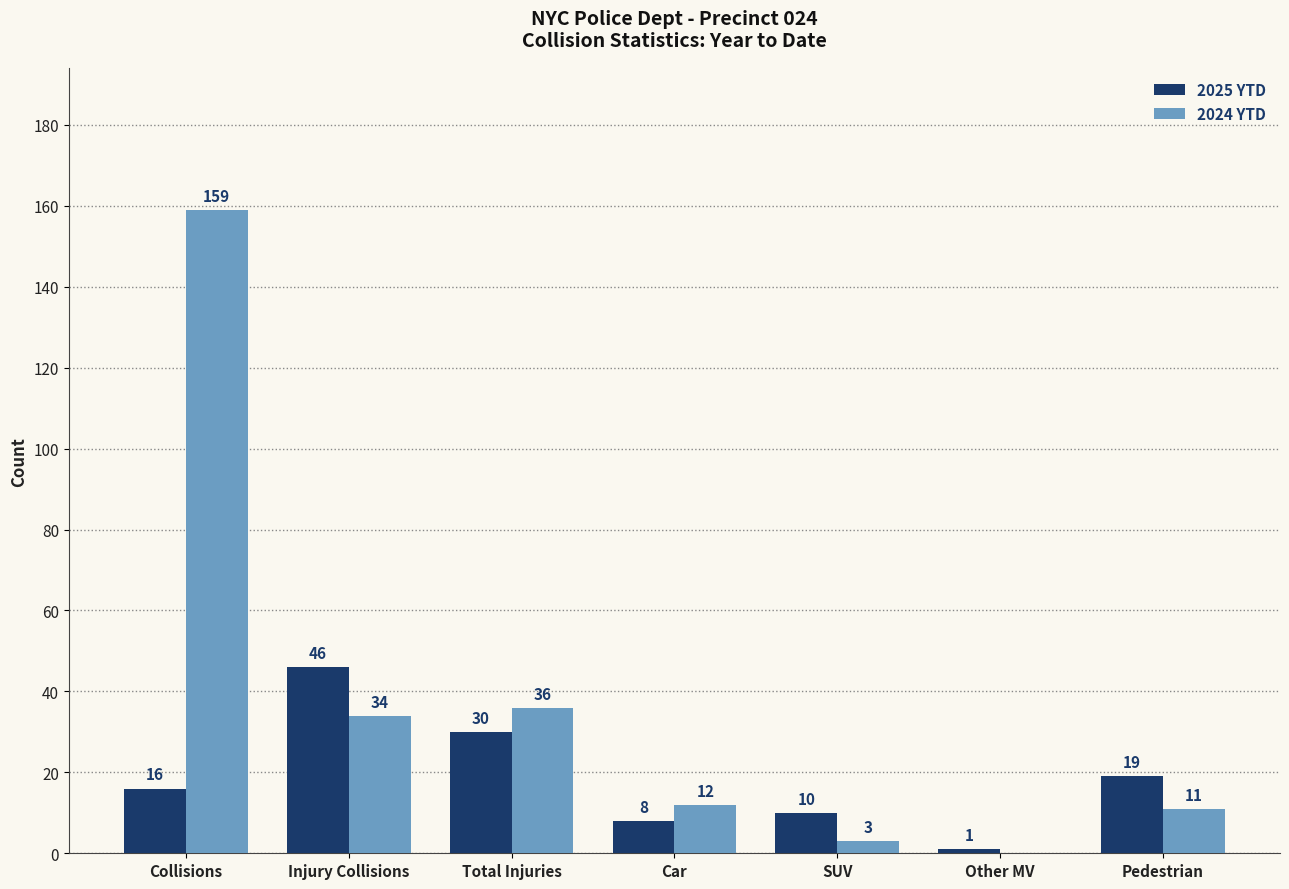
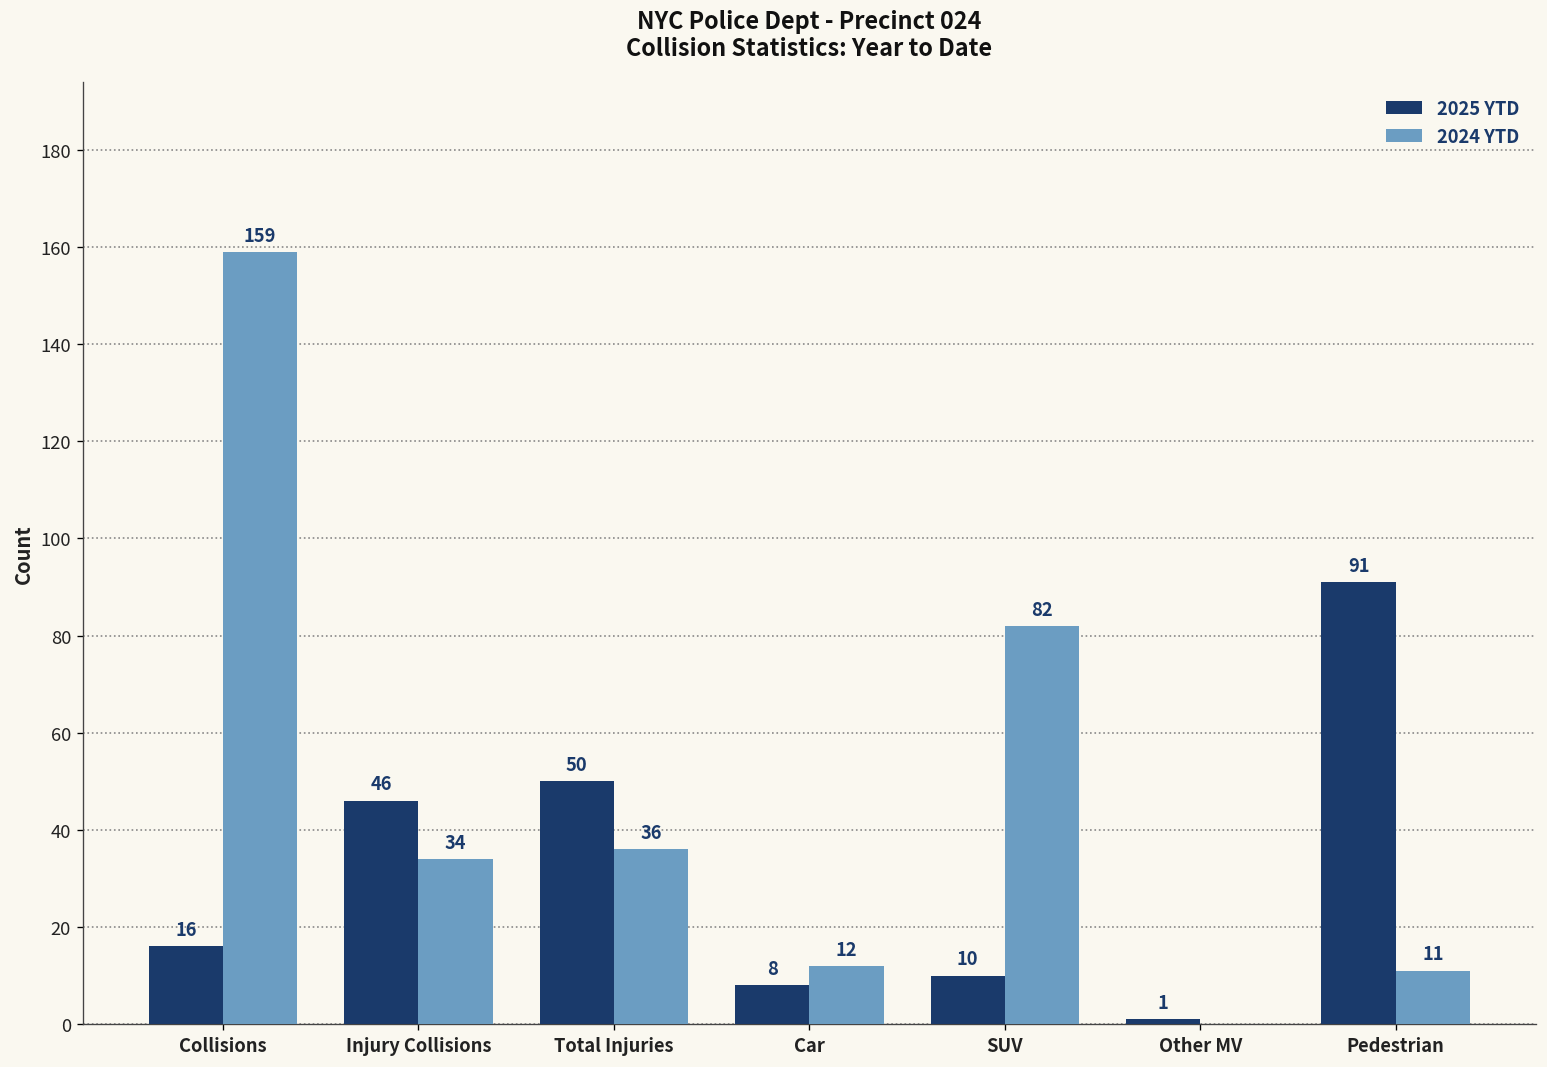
2025 YTD, Total Injuries: 30 -> 50
2024 YTD, SUV: 3 -> 82
2025 YTD, Pedestrian: 19 -> 91
